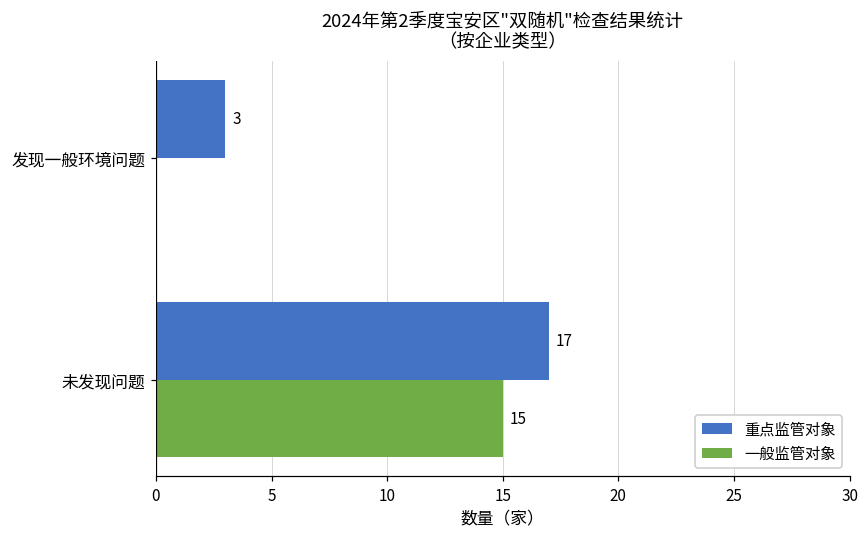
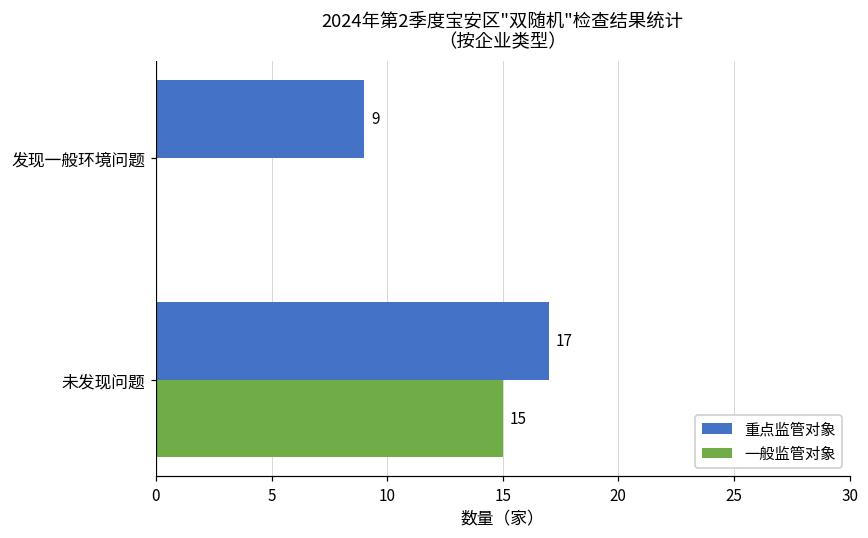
重点监管对象, 发现一般环境问题: 3 -> 9
